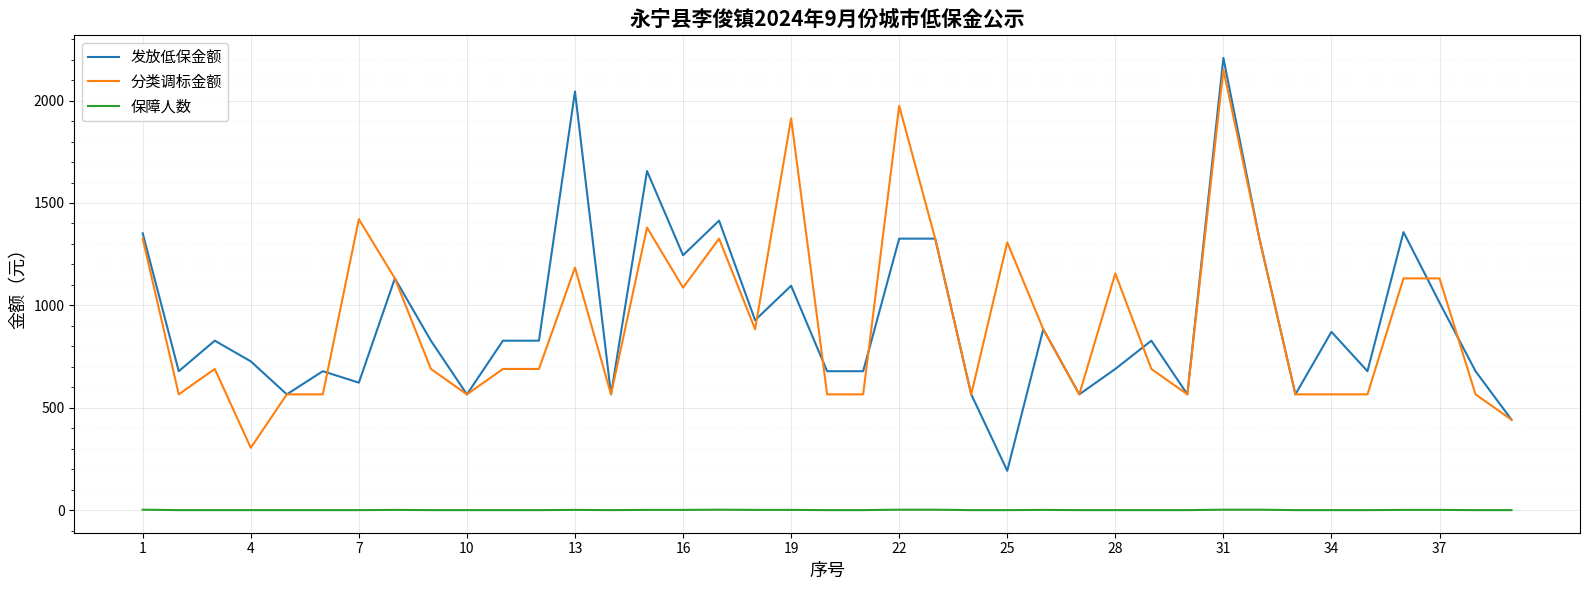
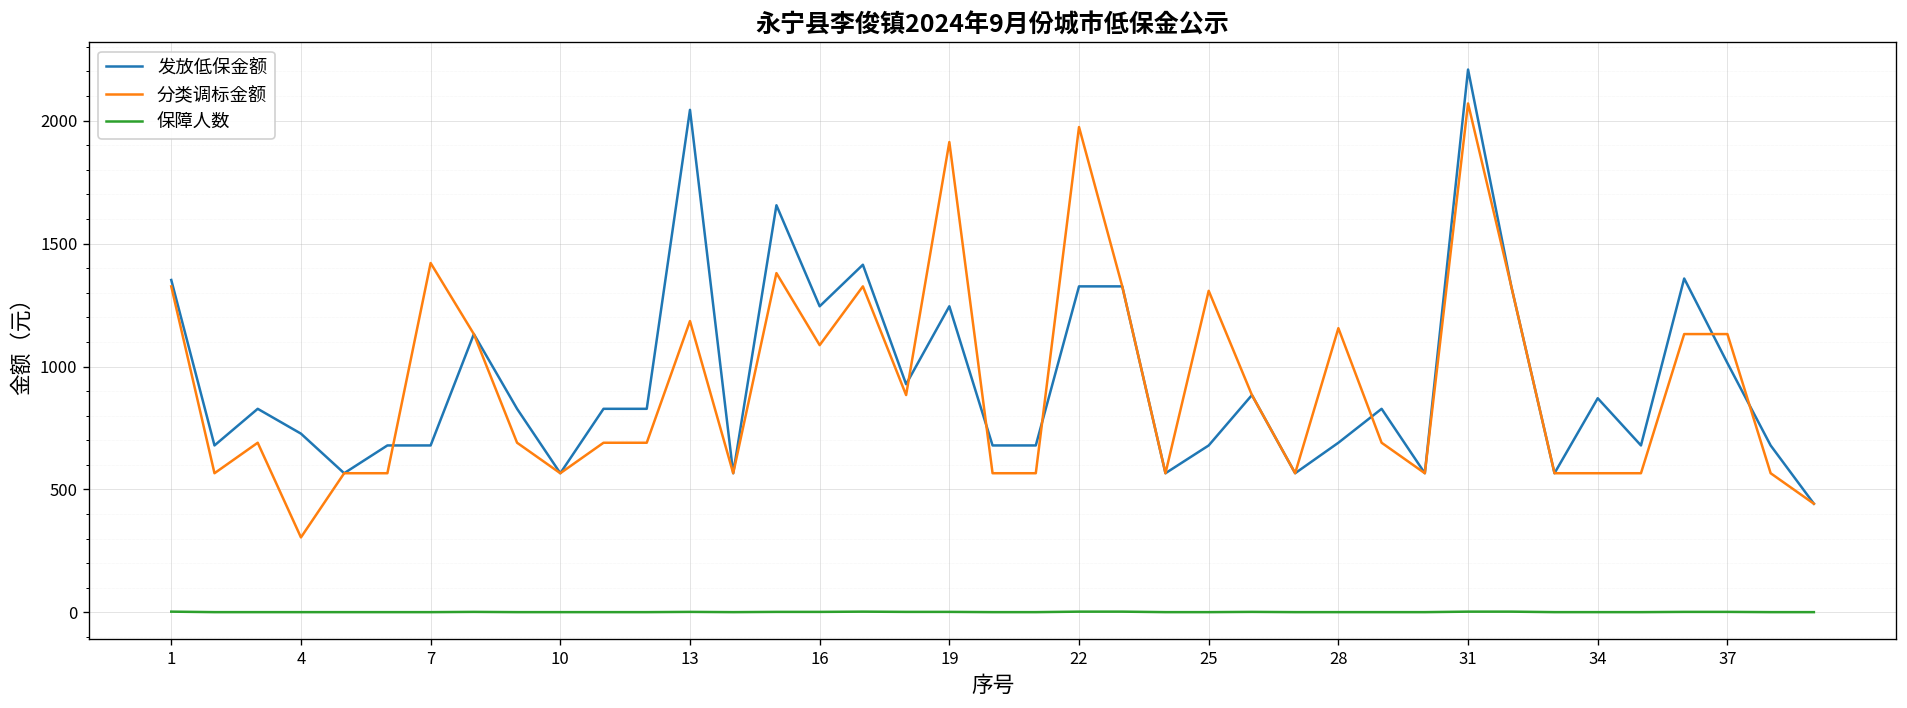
发放低保金额, 7: 620 -> 680
发放低保金额, 19: 1100 -> 1250
发放低保金额, 25: 190 -> 680
分类调标金额, 31: 2150 -> 2070
